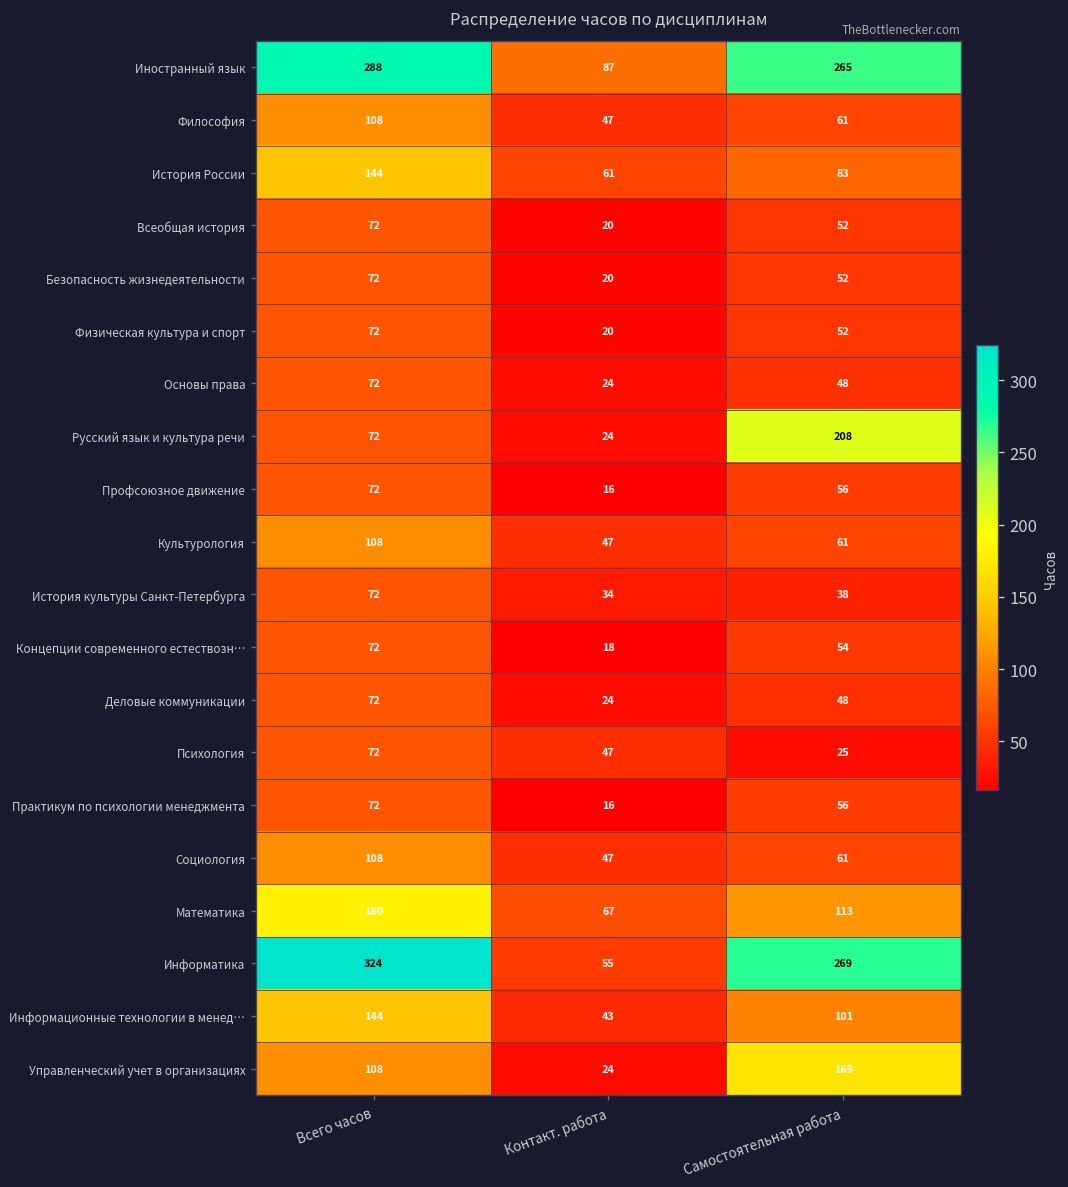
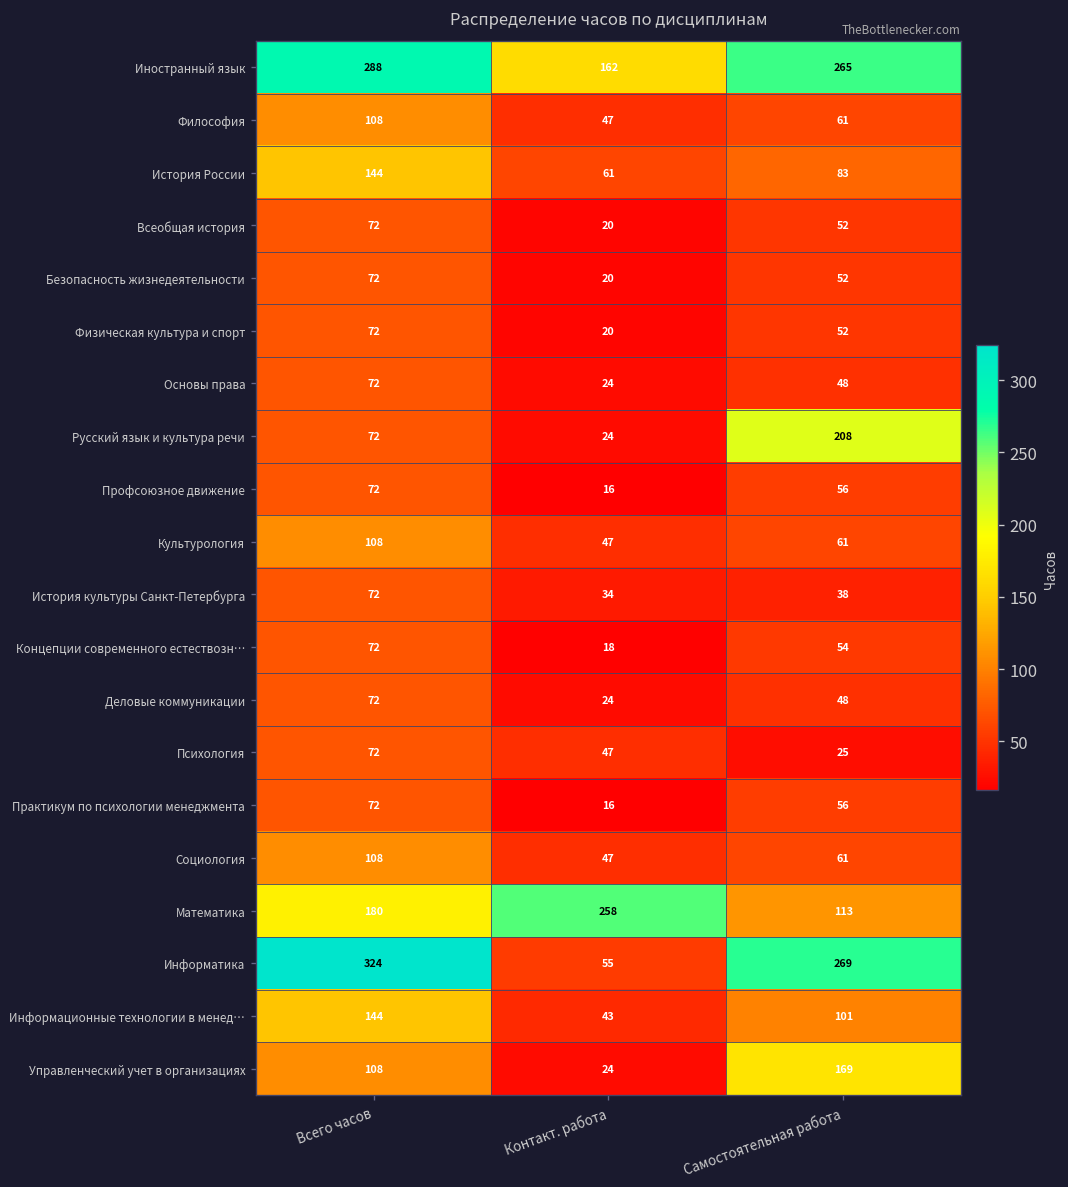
Иностранный язык, Контакт. работа: 87 -> 162
Математика, Контакт. работа: 67 -> 258
